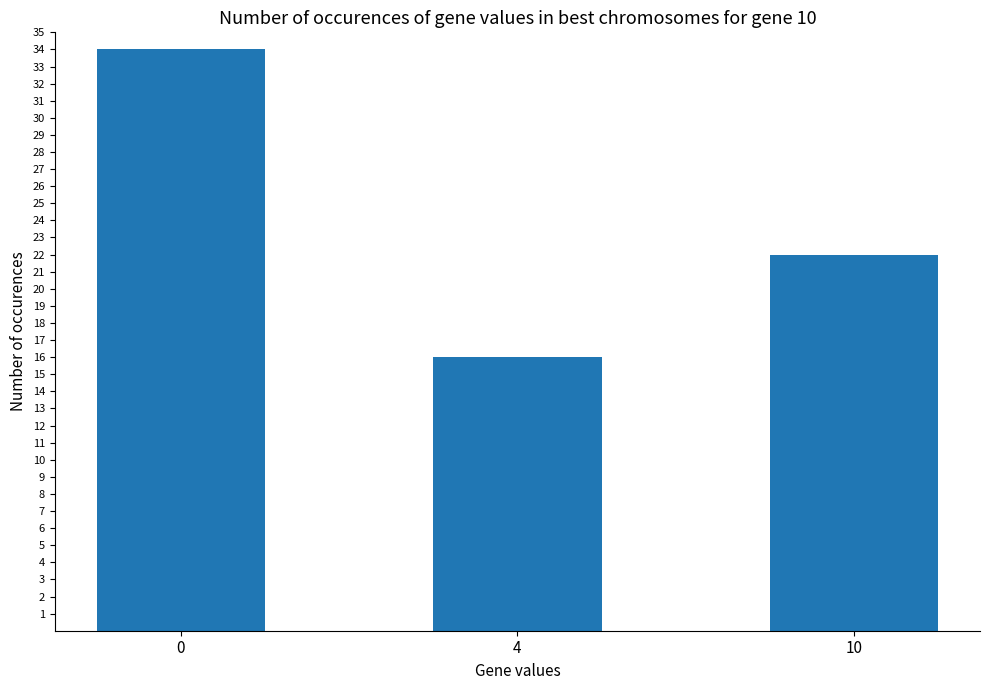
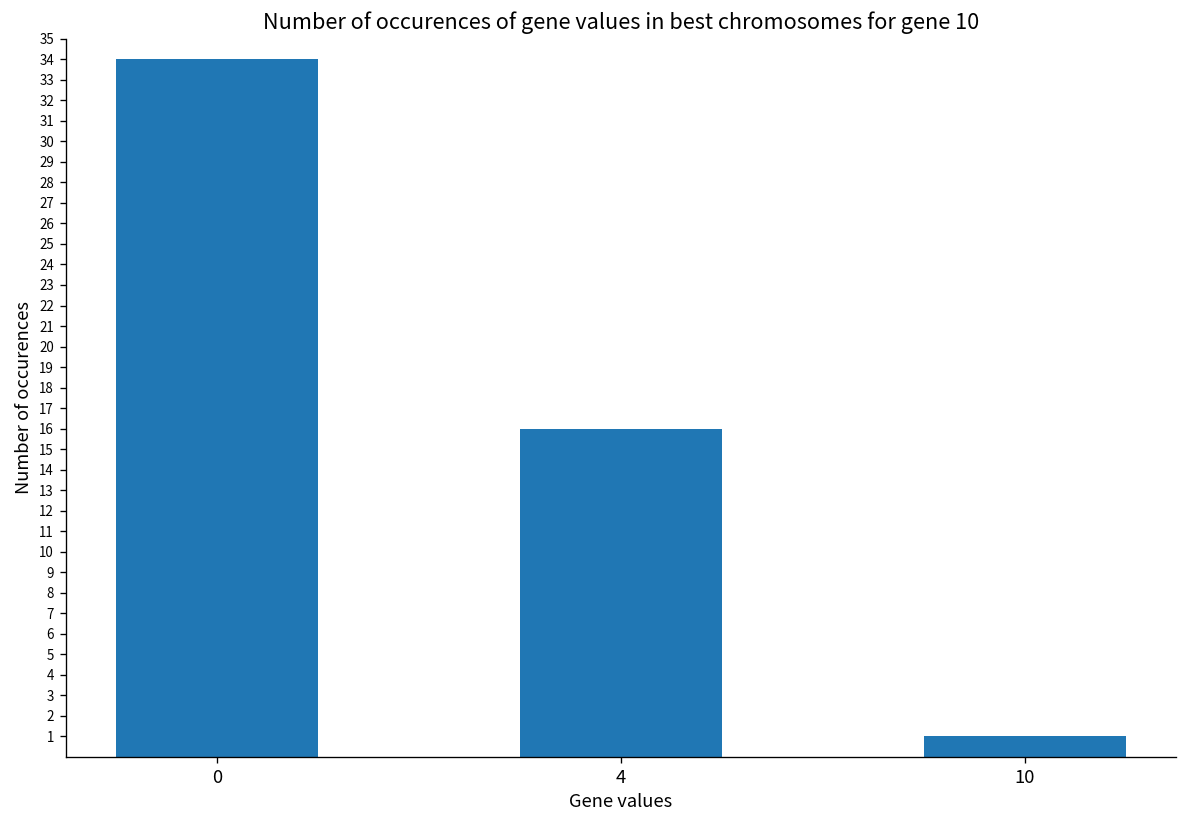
10: 22 -> 1
